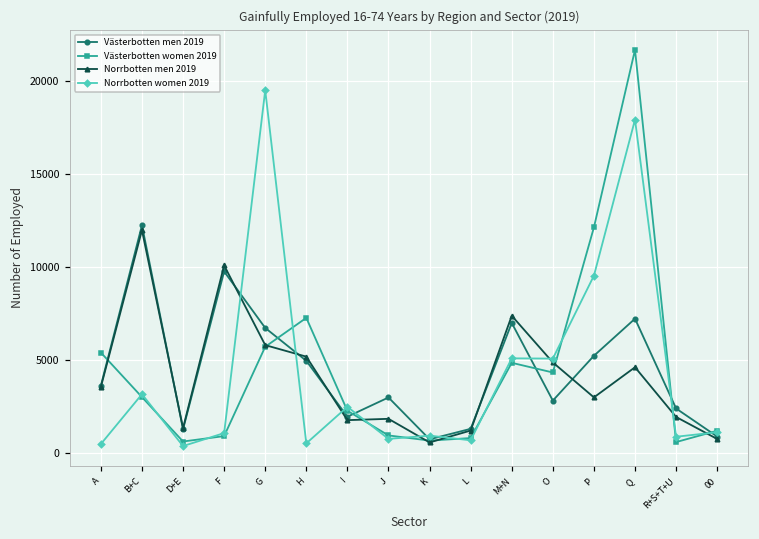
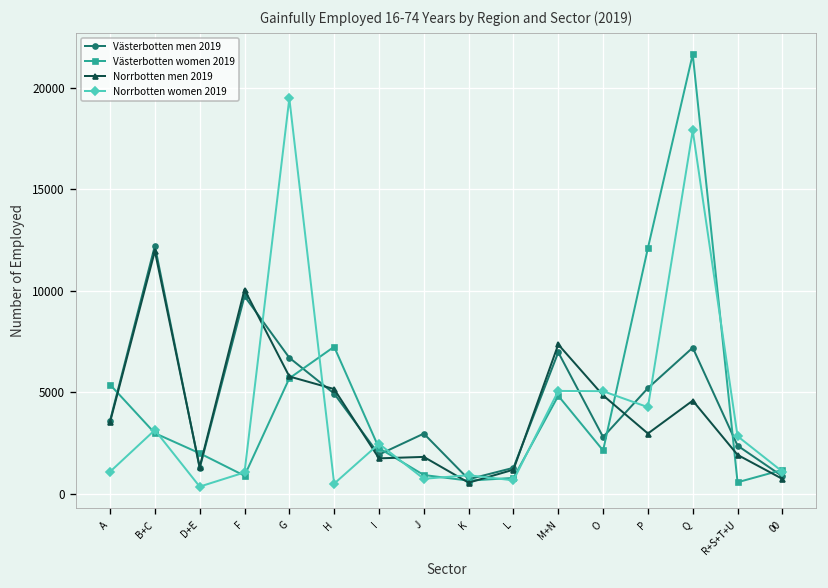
Norrbotten women 2019, A: 500 -> 1100
Västerbotten women 2019, D+E: 600 -> 2000
Västerbotten women 2019, O: 4300 -> 2100
Norrbotten women 2019, P: 9500 -> 4300
Norrbotten women 2019, R+S+T+U: 900 -> 2800
